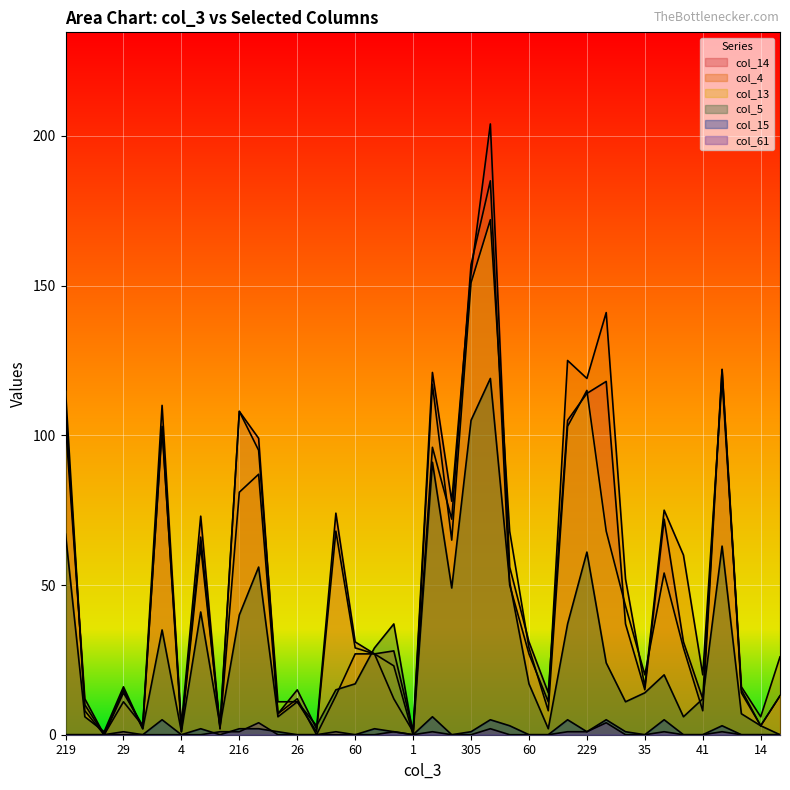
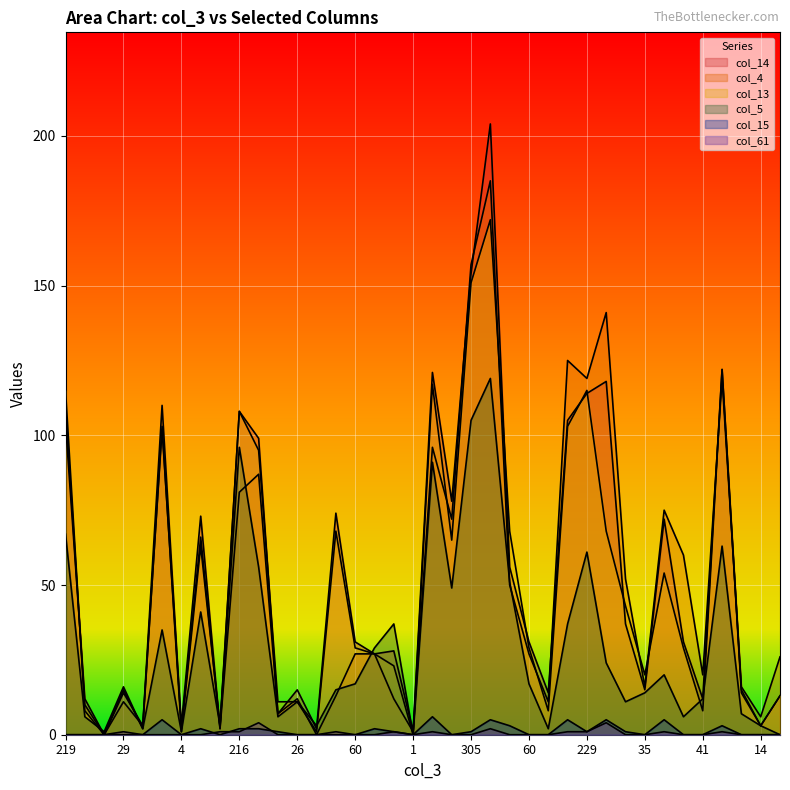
col_5, 216: 40 -> 96
